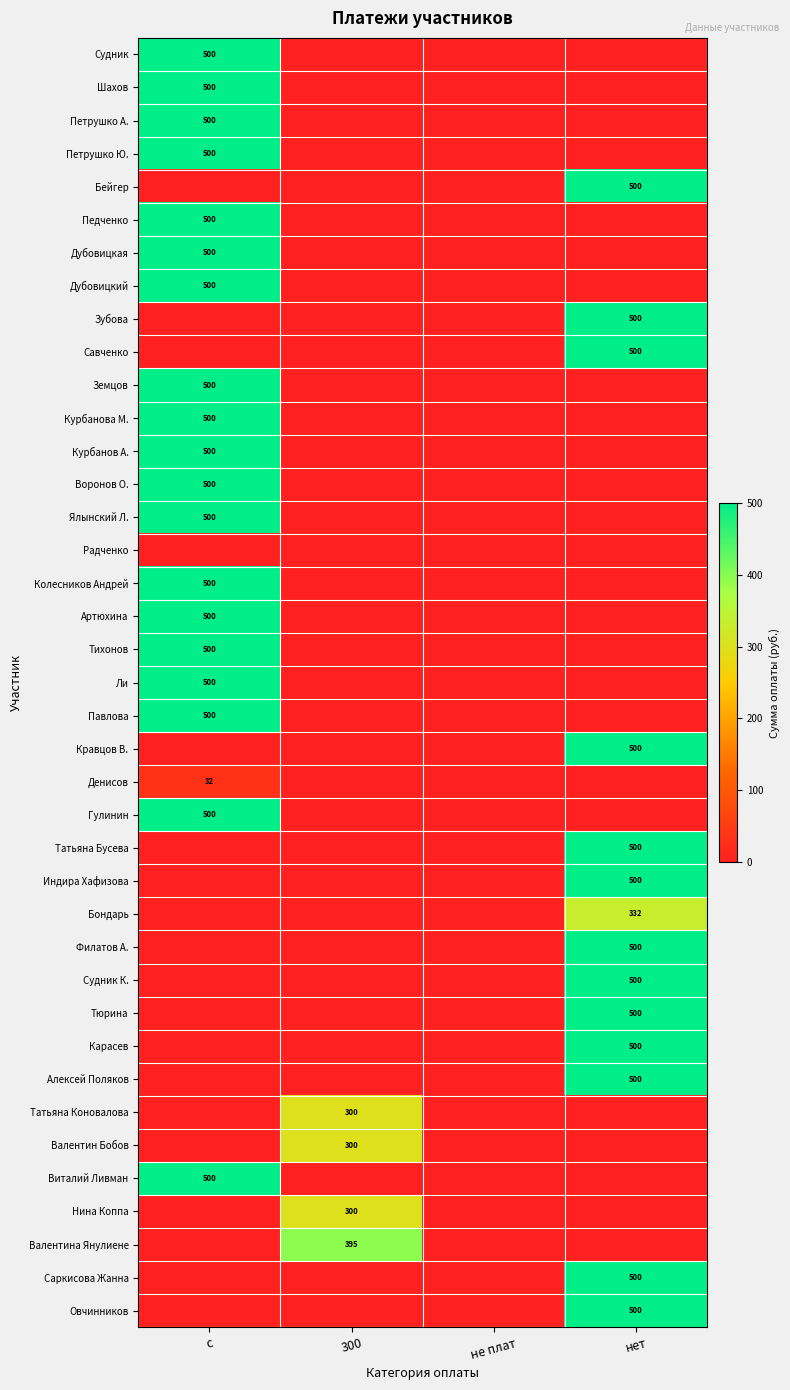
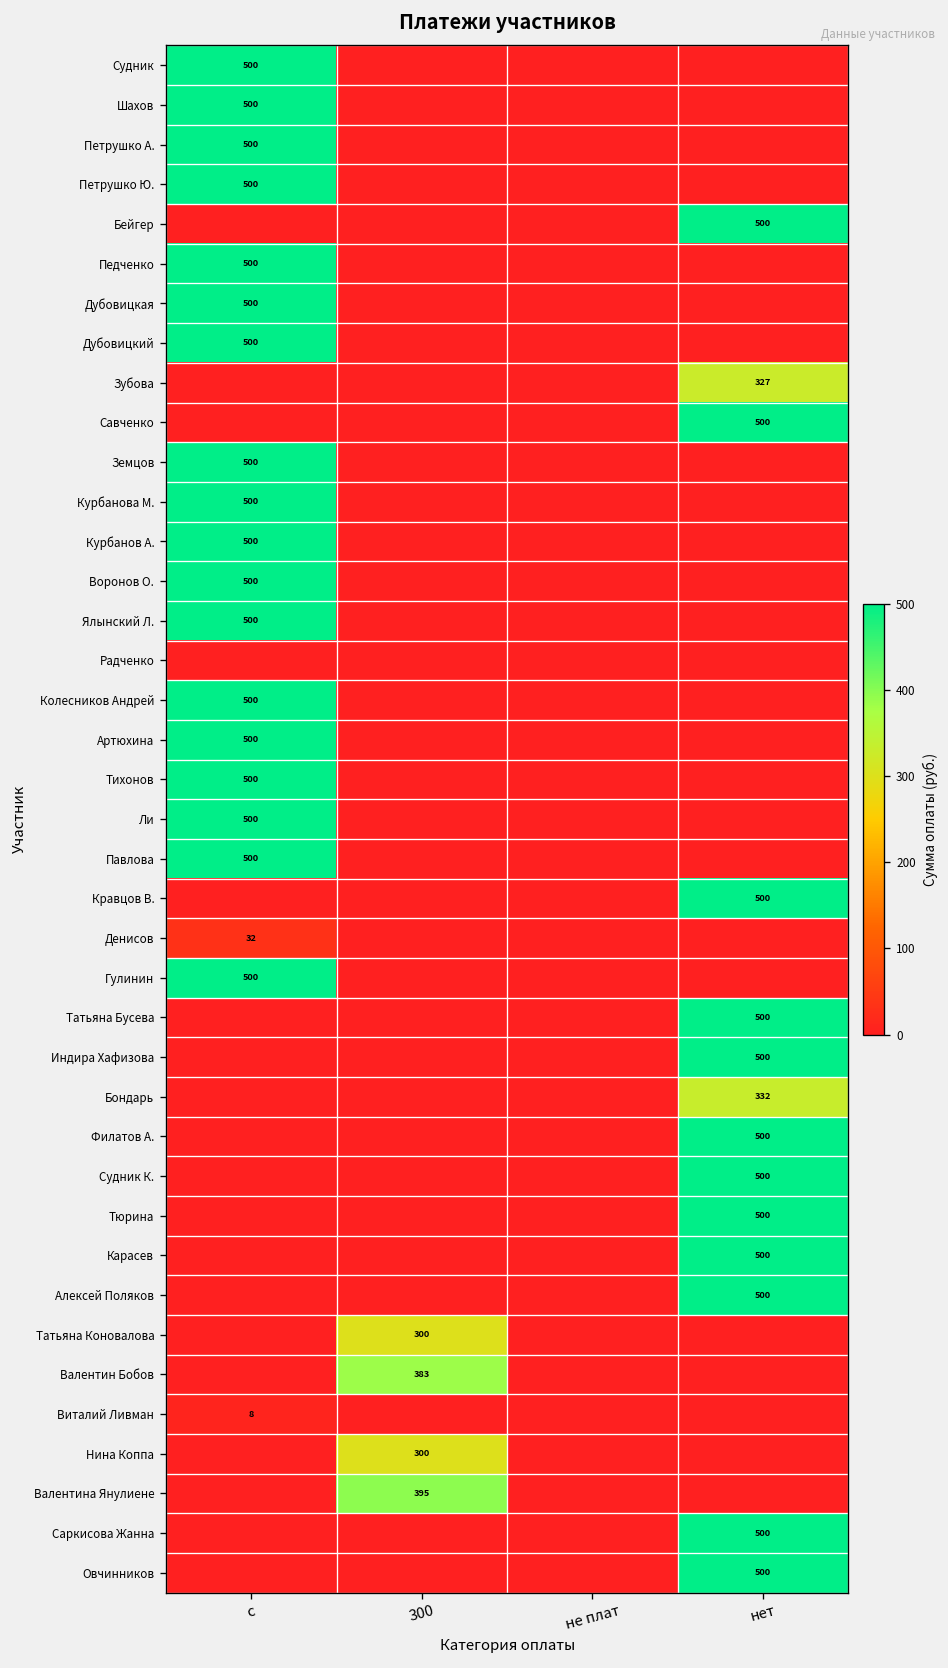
Зубова, нет: 500 -> 327
Валентин Бобов, 300: 300 -> 383
Виталий Ливман, с: 500 -> 8
